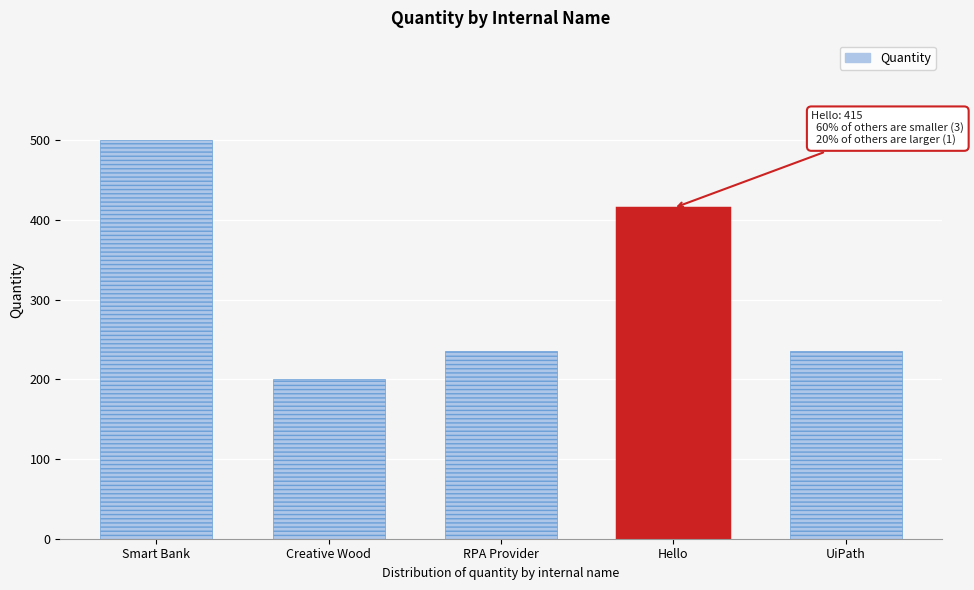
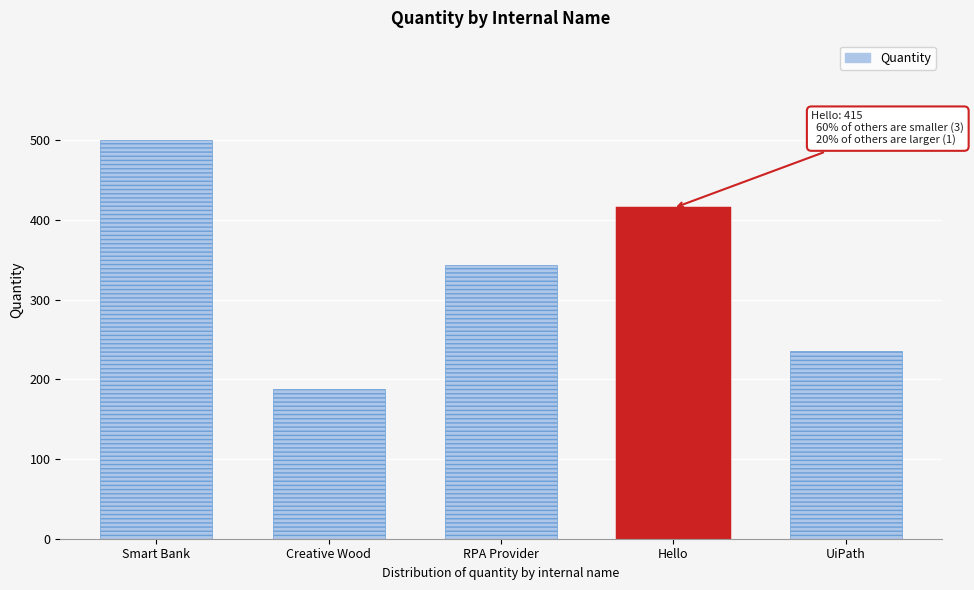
Creative Wood: 200 -> 190
RPA Provider: 240 -> 340
